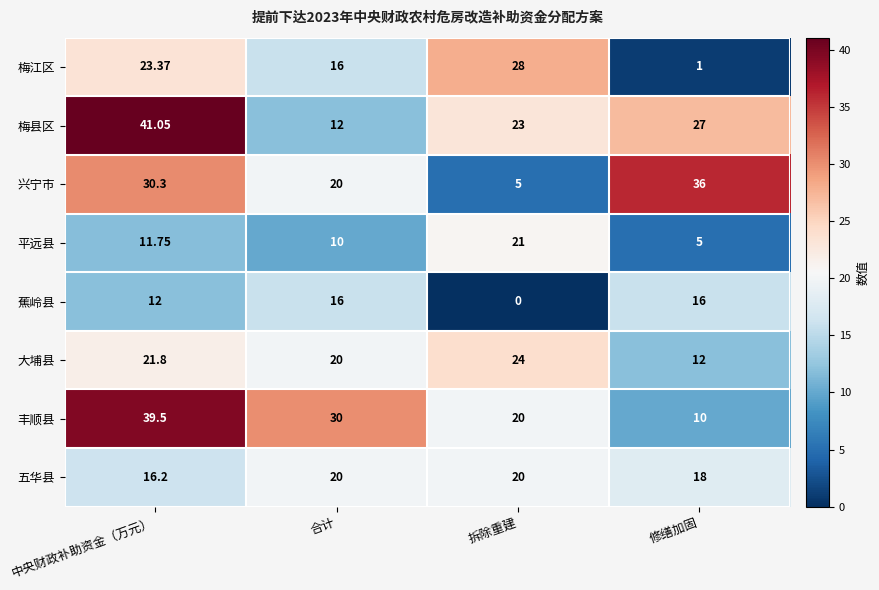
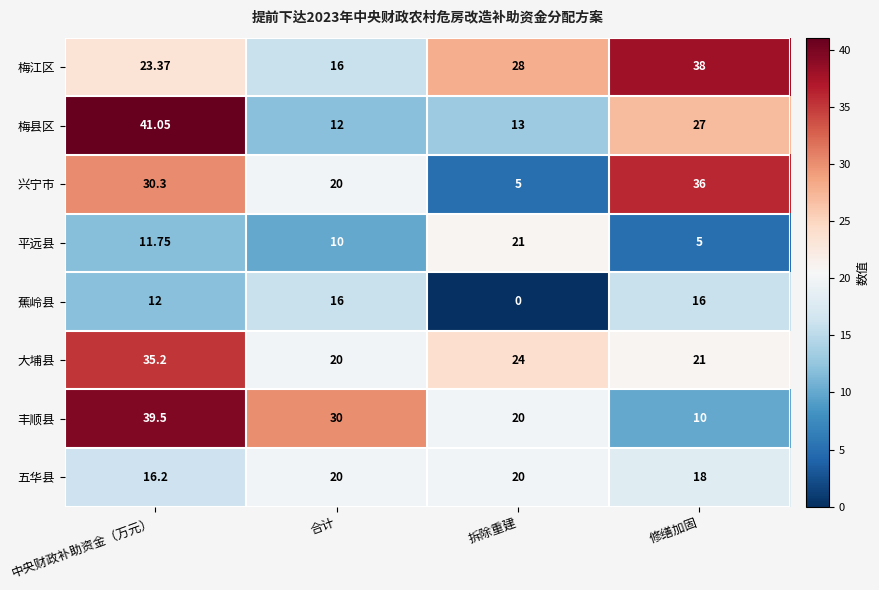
梅江区, 修缮加固: 1 -> 38
梅县区, 拆除重建: 23 -> 13
大埔县, 中央财政补助资金（万元）: 21.8 -> 35.2
大埔县, 修缮加固: 12 -> 21
